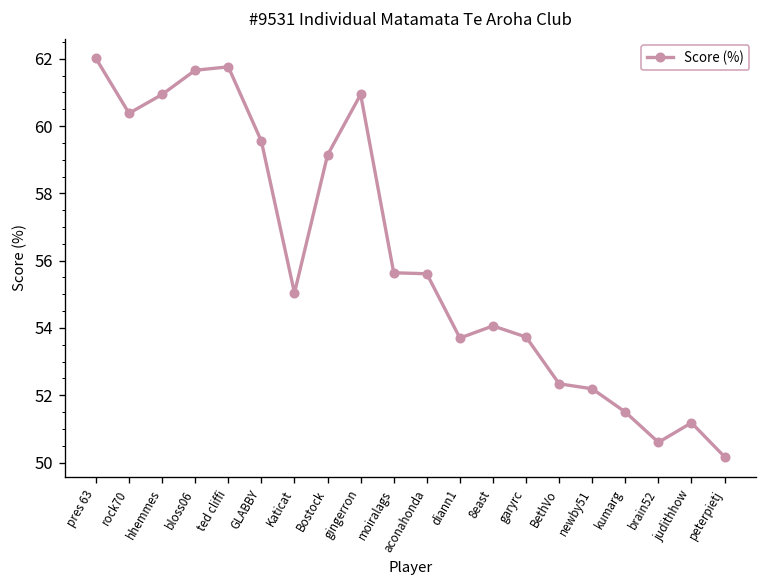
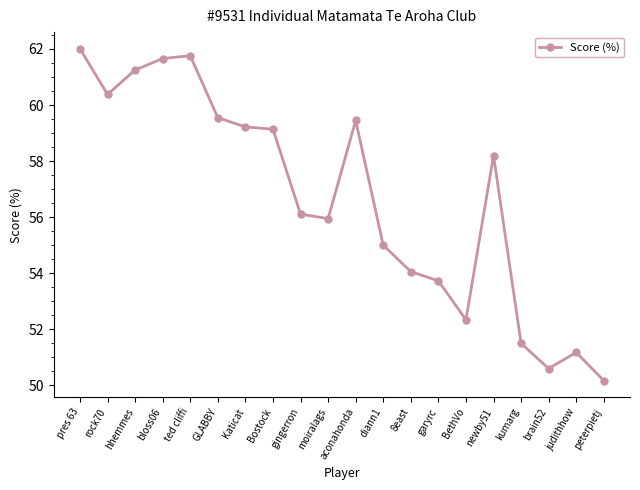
hhemmes: 60.9 -> 61.3
Katicat: 55.0 -> 59.2
gingerron: 60.9 -> 56.1
moiralags: 55.6 -> 56.0
aconahonda: 55.6 -> 59.5
diann1: 53.7 -> 55.0
newby51: 52.2 -> 58.2
